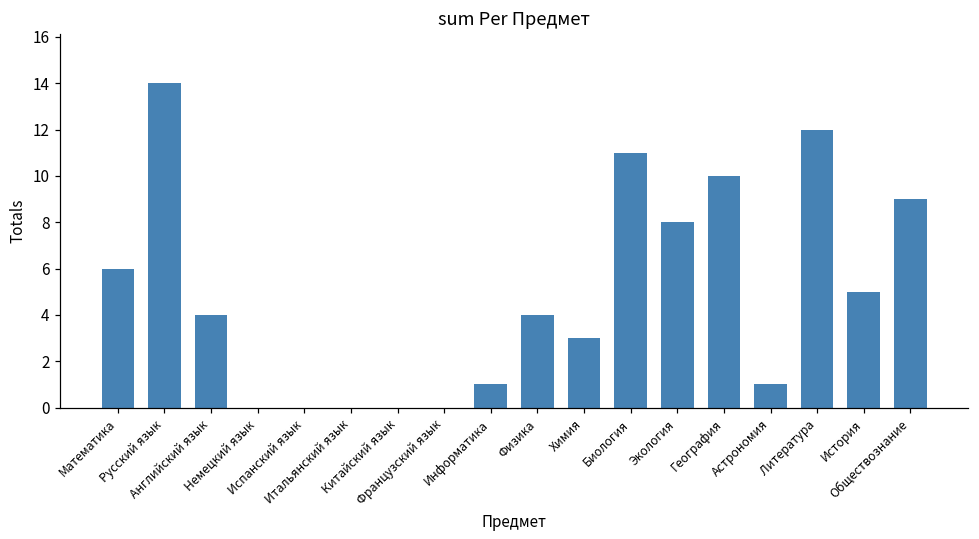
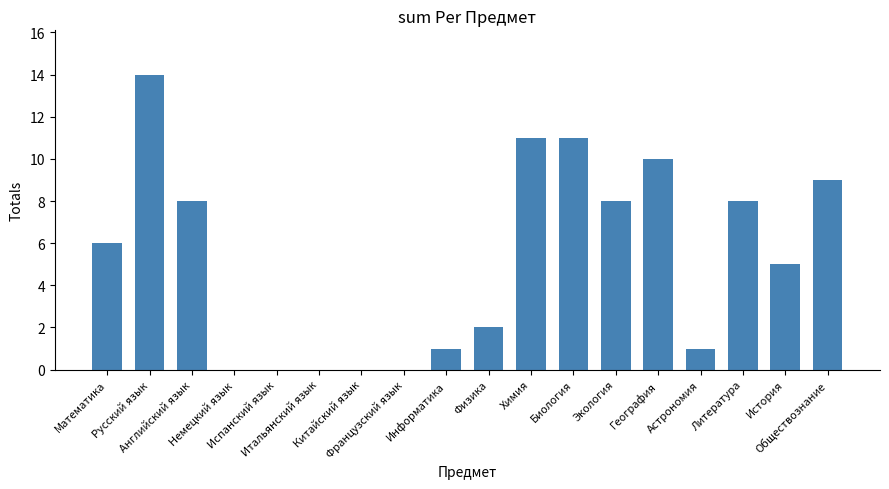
Английский язык: 4 -> 8
Физика: 4 -> 2
Химия: 3 -> 11
Литература: 12 -> 8
